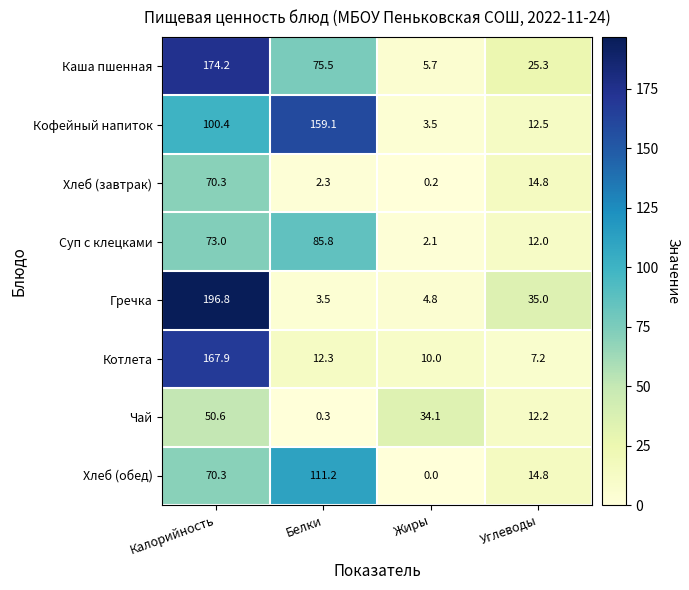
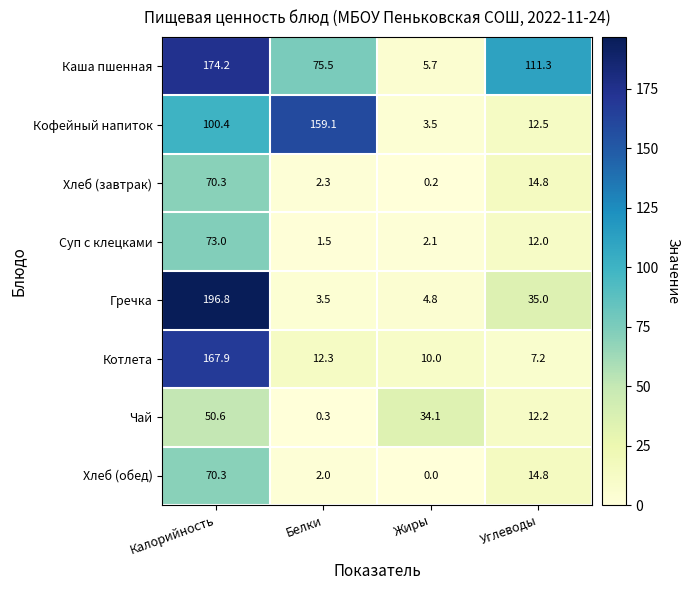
Каша пшенная, Углеводы: 25.3 -> 111.3
Суп с клецками, Белки: 85.8 -> 1.5
Хлеб (обед), Белки: 111.2 -> 2.0
